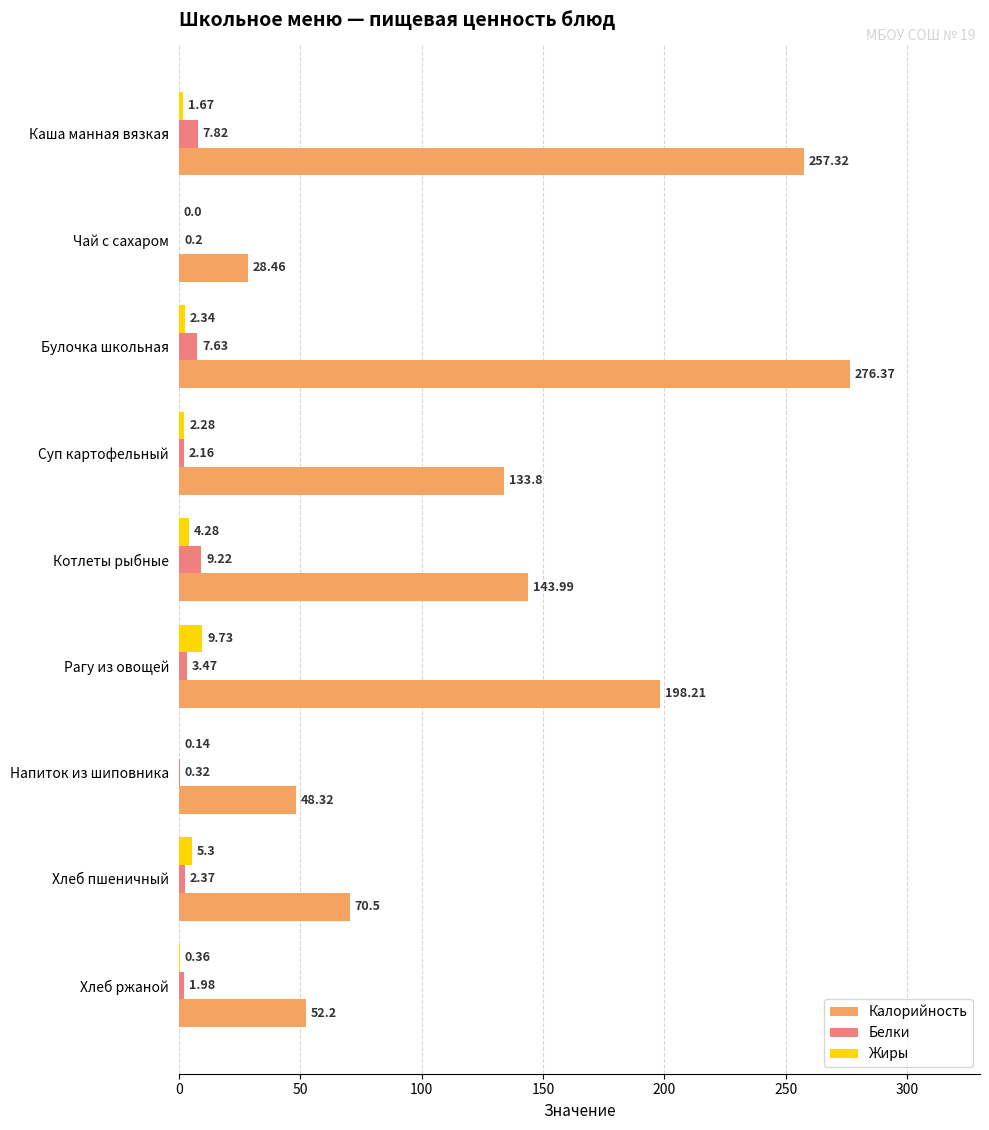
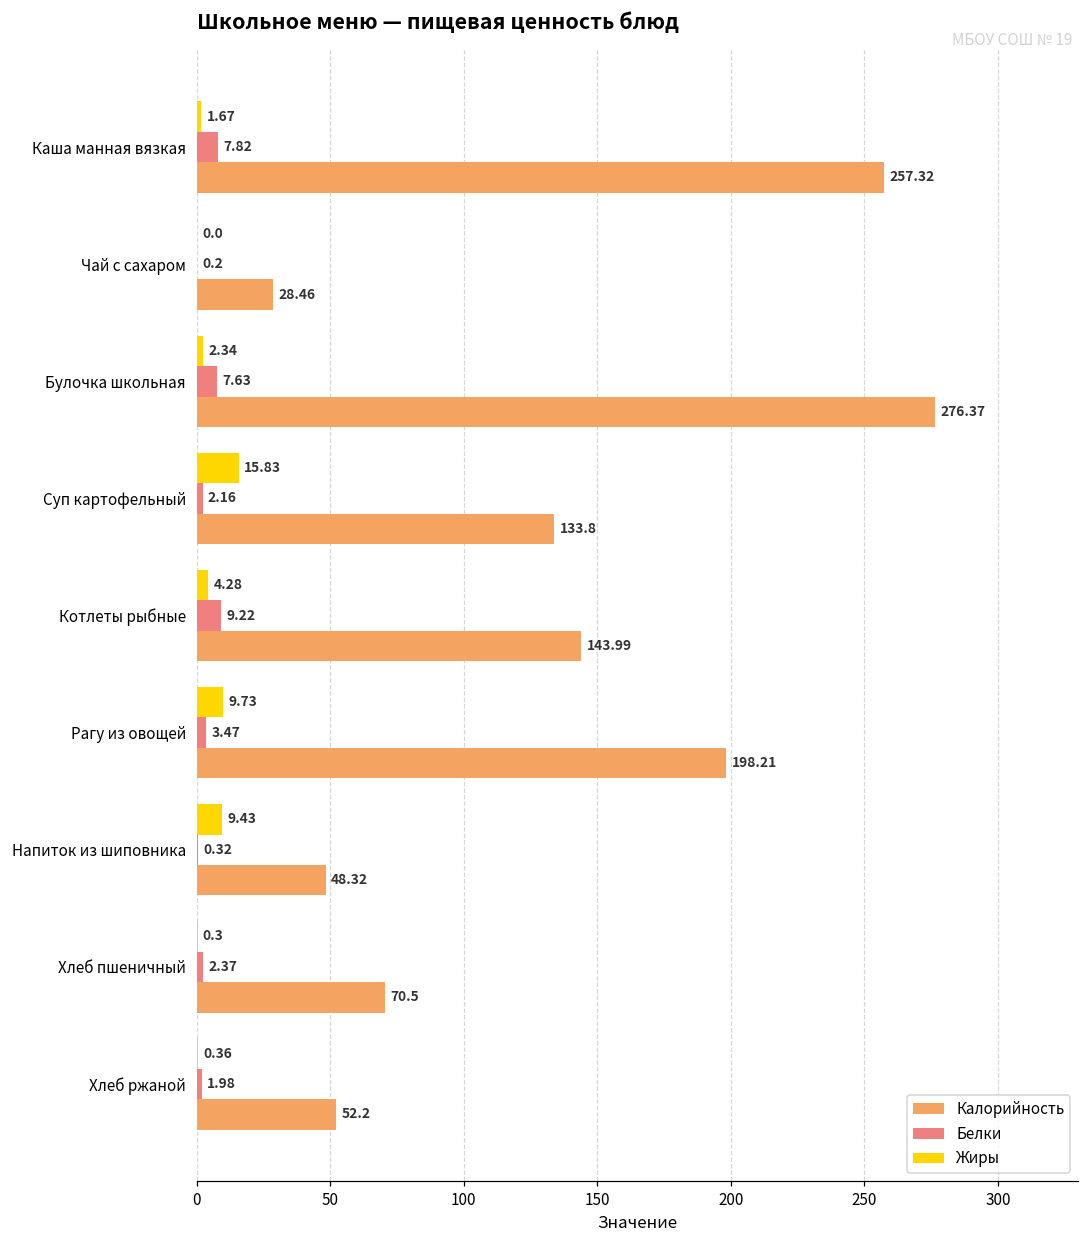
Жиры, Суп картофельный: 2.28 -> 15.83
Жиры, Напиток из шиповника: 0.14 -> 9.43
Жиры, Хлеб пшеничный: 5.3 -> 0.3
